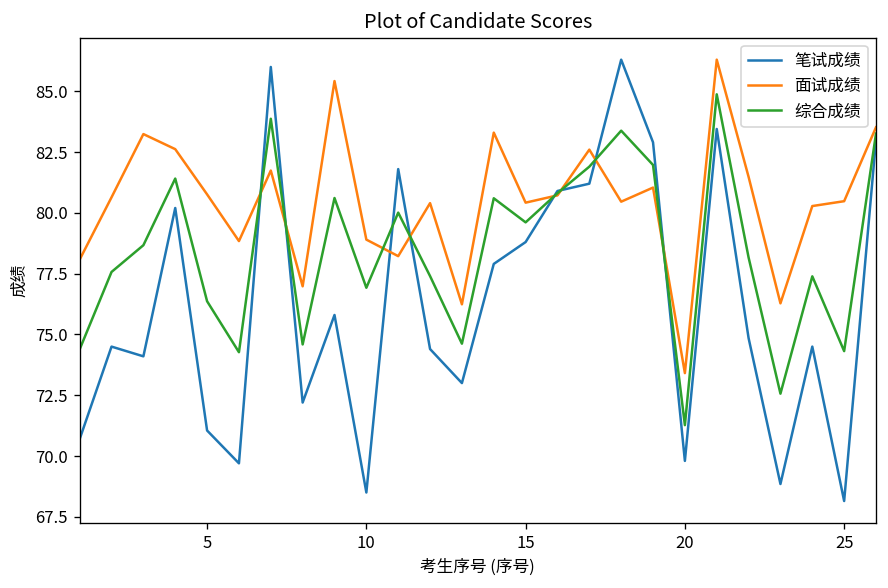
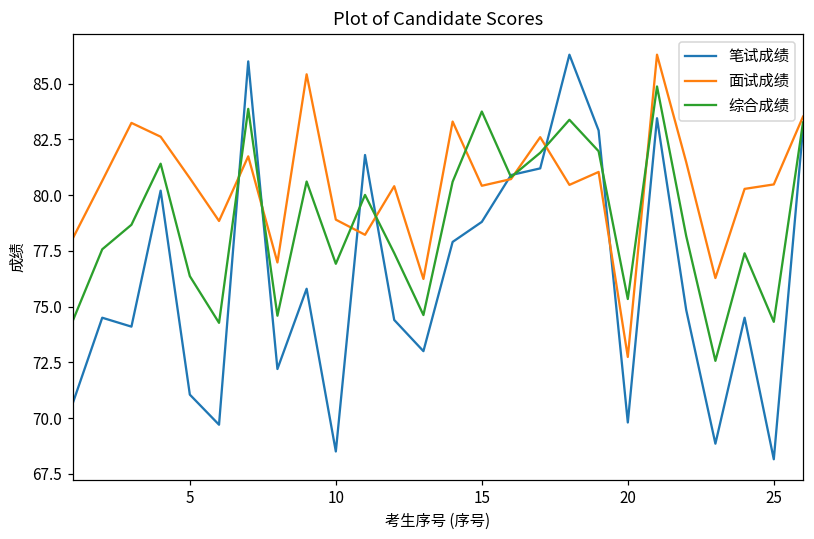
综合成绩, 15: 79.6 -> 83.8
面试成绩, 20: 73.4 -> 72.7
综合成绩, 20: 71.3 -> 75.3
